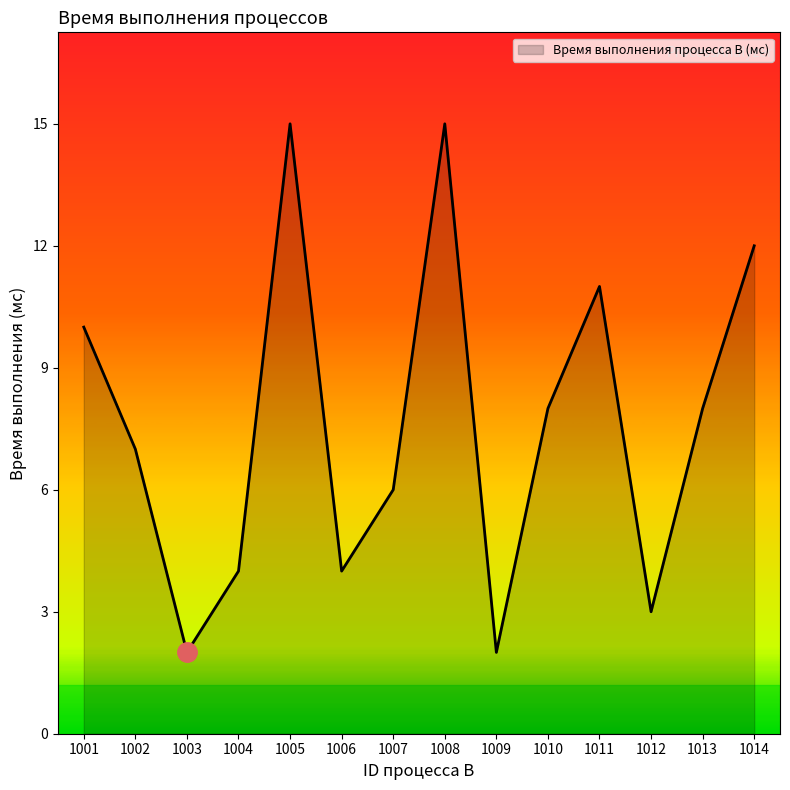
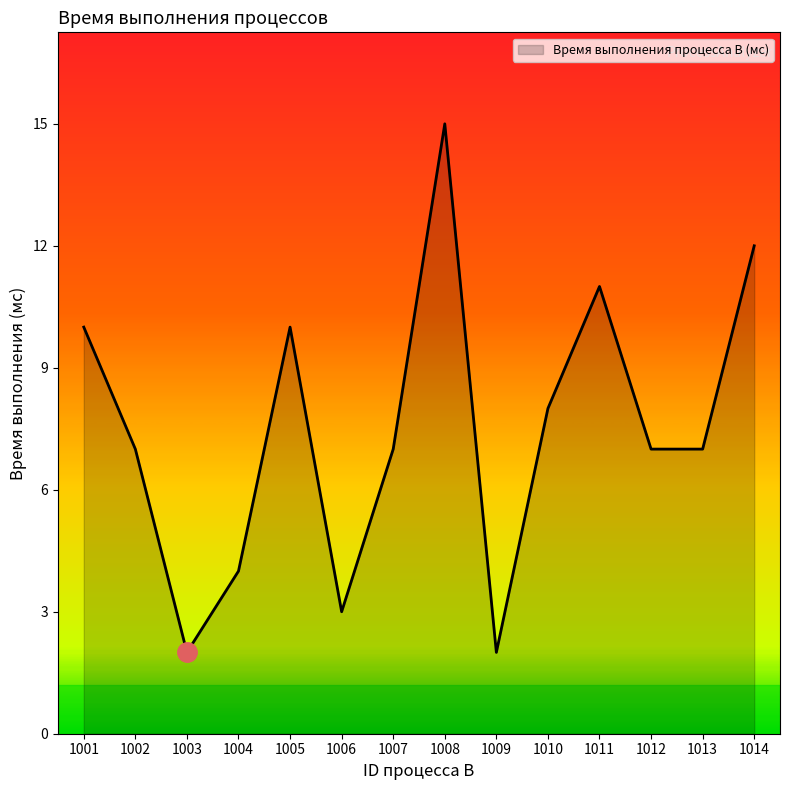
Время выполнения процесса B (мс), 1005: 15 -> 10
Время выполнения процесса B (мс), 1006: 4 -> 3
Время выполнения процесса B (мс), 1007: 6 -> 7
Время выполнения процесса B (мс), 1012: 3 -> 7
Время выполнения процесса B (мс), 1013: 8 -> 7
